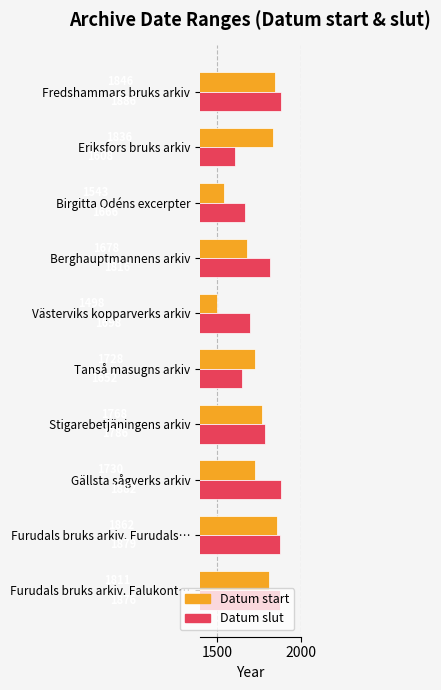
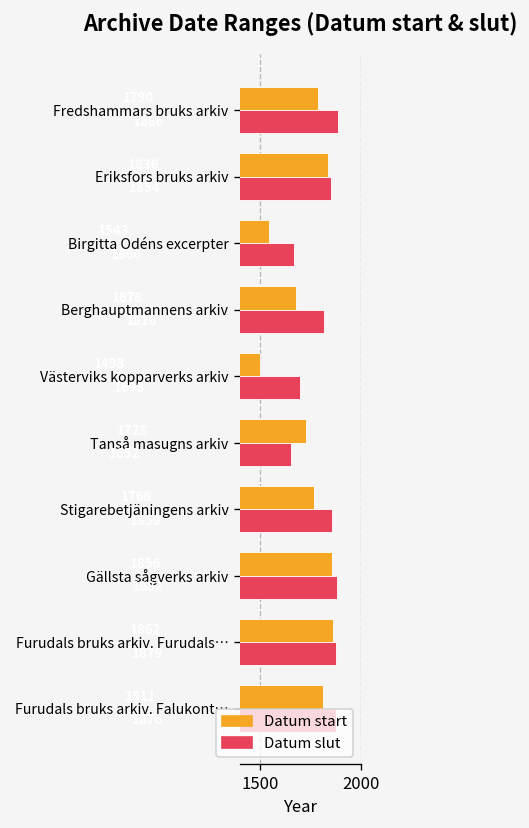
Datum start, Fredshammars bruks arkiv: 1850 -> 1790
Datum slut, Eriksfors bruks arkiv: 1610 -> 1850
Datum slut, Stigarebetjäningens arkiv: 1790 -> 1860
Datum start, Gällsta sågverks arkiv: 1730 -> 1860
